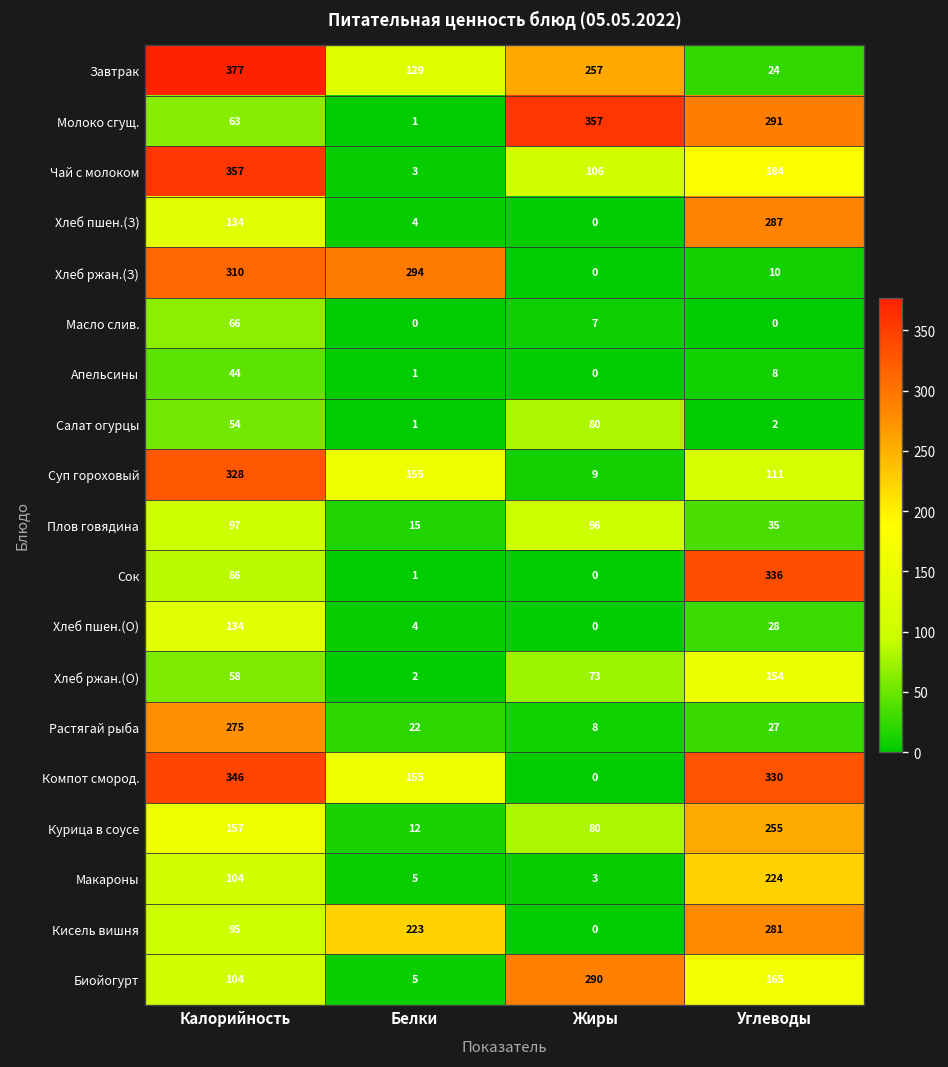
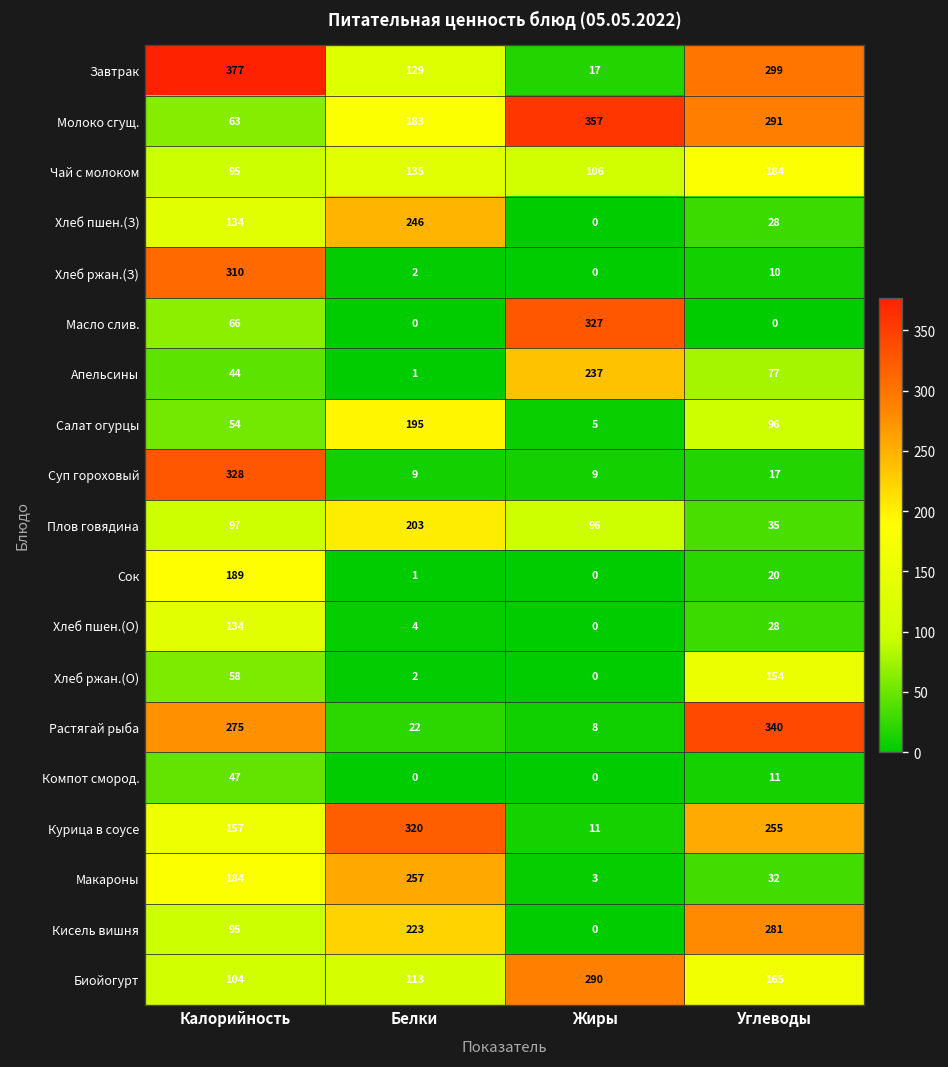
Завтрак, Жиры: 257 -> 17
Завтрак, Углеводы: 24 -> 299
Молоко сгущ., Белки: 1 -> 183
Чай с молоком, Калорийность: 357 -> 95
Чай с молоком, Белки: 3 -> 135
Хлеб пшен.(З), Белки: 4 -> 246
Хлеб пшен.(З), Углеводы: 287 -> 28
Хлеб ржан.(З), Белки: 294 -> 2
Масло слив., Жиры: 7 -> 327
Апельсины, Жиры: 0 -> 237
Апельсины, Углеводы: 8 -> 77
Салат огурцы, Белки: 1 -> 195
Салат огурцы, Жиры: 80 -> 5
Салат огурцы, Углеводы: 2 -> 96
Суп гороховый, Белки: 155 -> 9
Суп гороховый, Углеводы: 111 -> 17
Плов говядина, Белки: 15 -> 203
Сок, Калорийность: 86 -> 189
Сок, Углеводы: 336 -> 20
Хлеб ржан.(О), Жиры: 73 -> 0
Растягай рыба, Углеводы: 27 -> 340
Компот смород., Калорийность: 346 -> 47
Компот смород., Белки: 155 -> 0
Компот смород., Углеводы: 330 -> 11
Курица в соусе, Белки: 12 -> 320
Курица в соусе, Жиры: 80 -> 11
Макароны, Калорийность: 104 -> 184
Макароны, Белки: 5 -> 257
Макароны, Углеводы: 224 -> 32
Биойогурт, Белки: 5 -> 113
